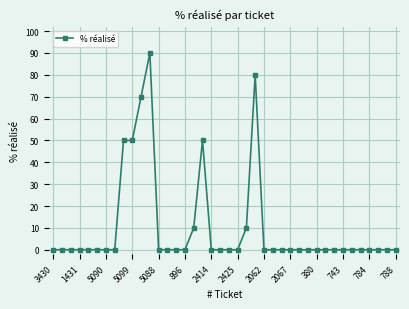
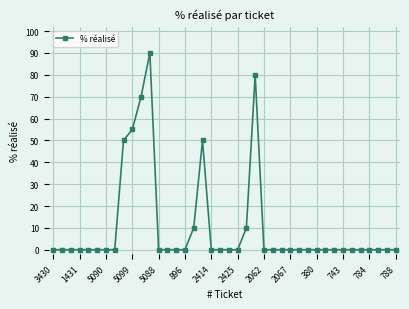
5099: 50 -> 55
